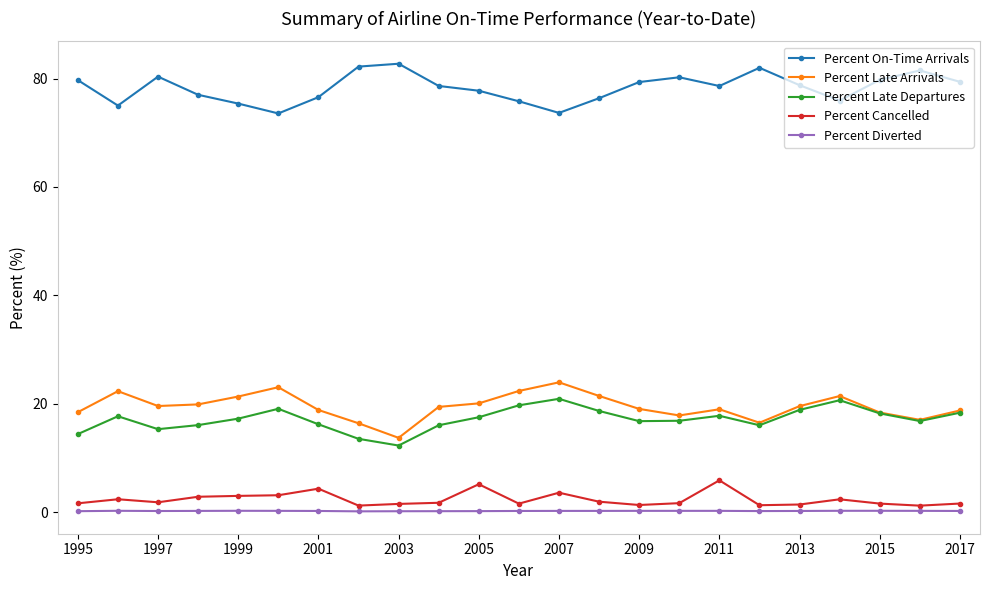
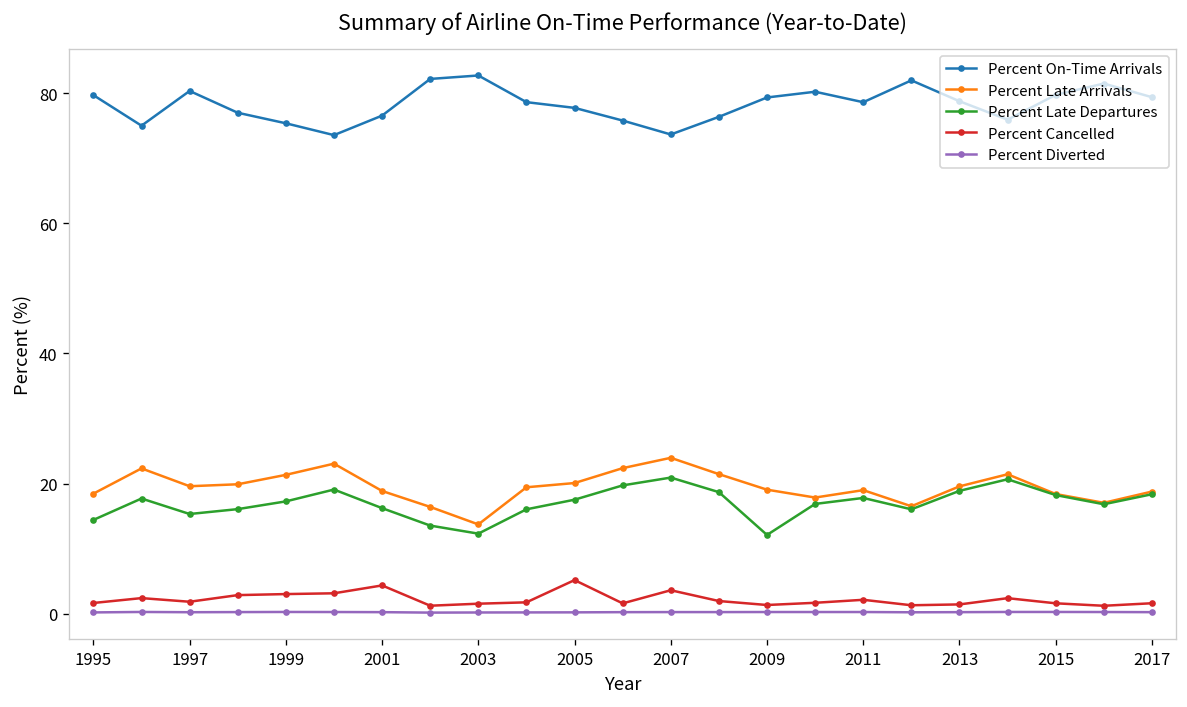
Percent Late Departures, 2009: 17 -> 12
Percent Cancelled, 2011: 6 -> 2
